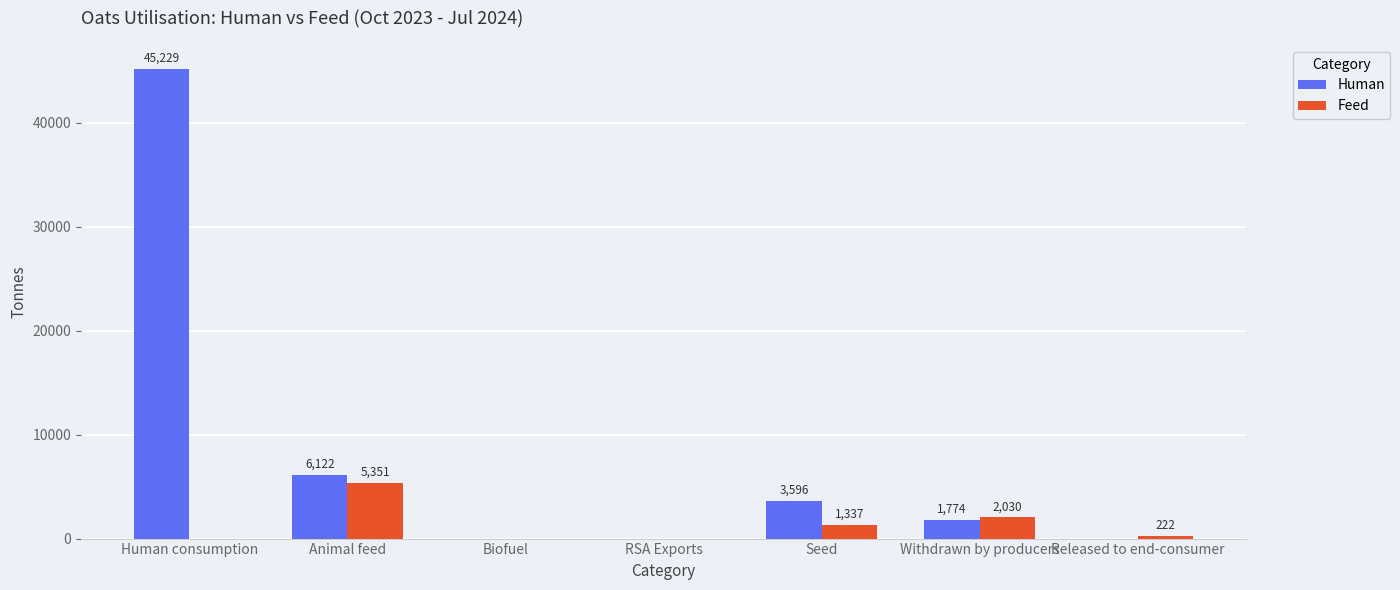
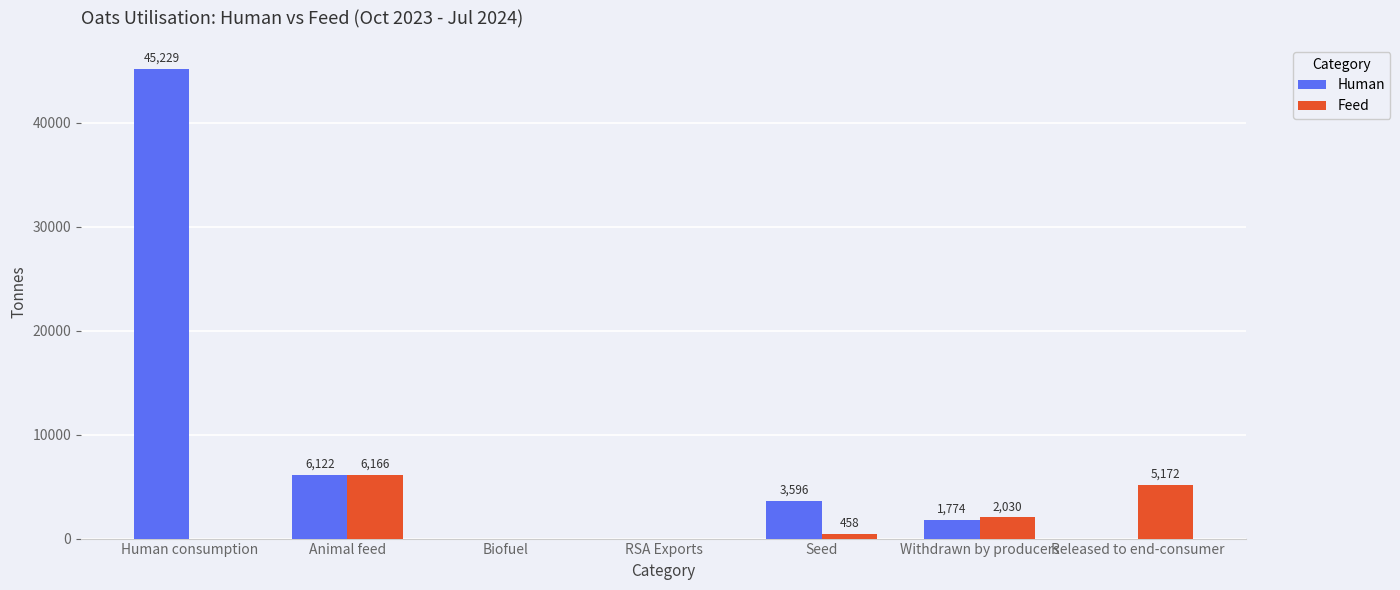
Feed, Animal feed: 5,351 -> 6,166
Feed, Seed: 1,337 -> 458
Feed, Released to end-consumer: 222 -> 5,172
